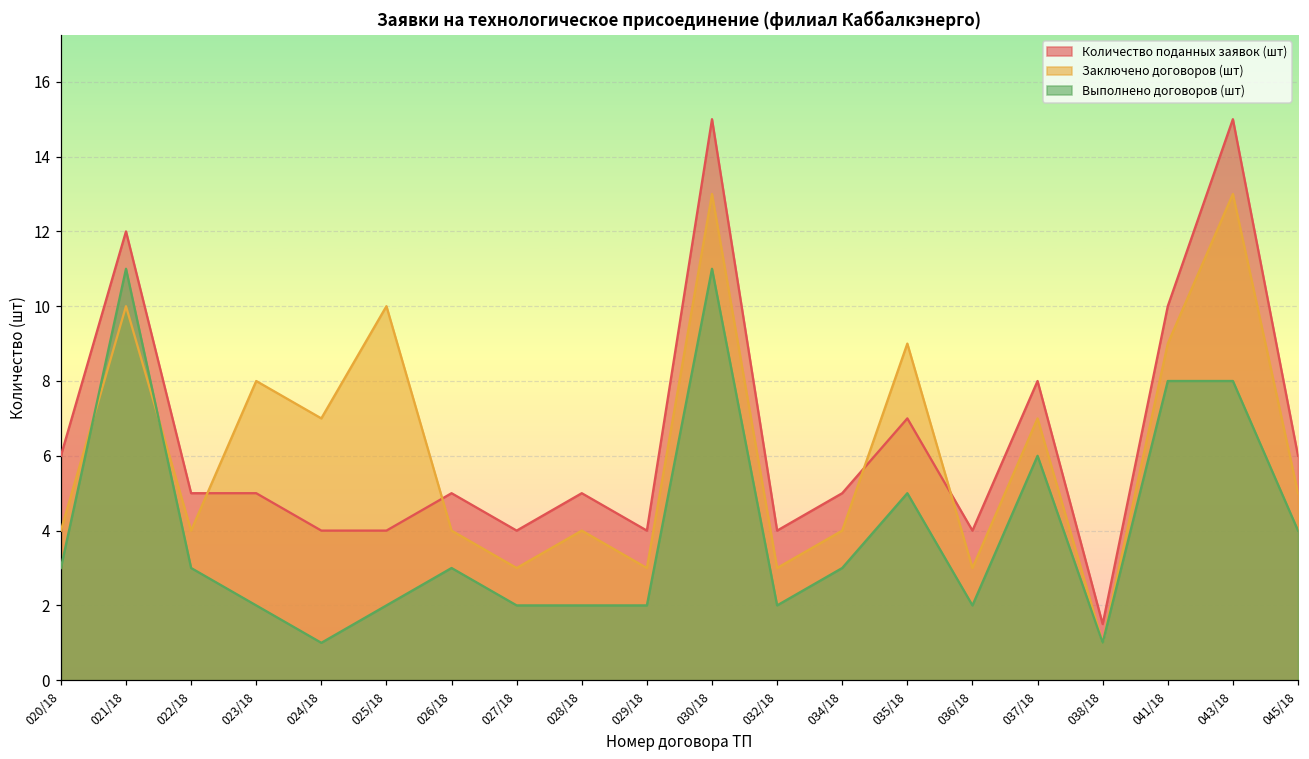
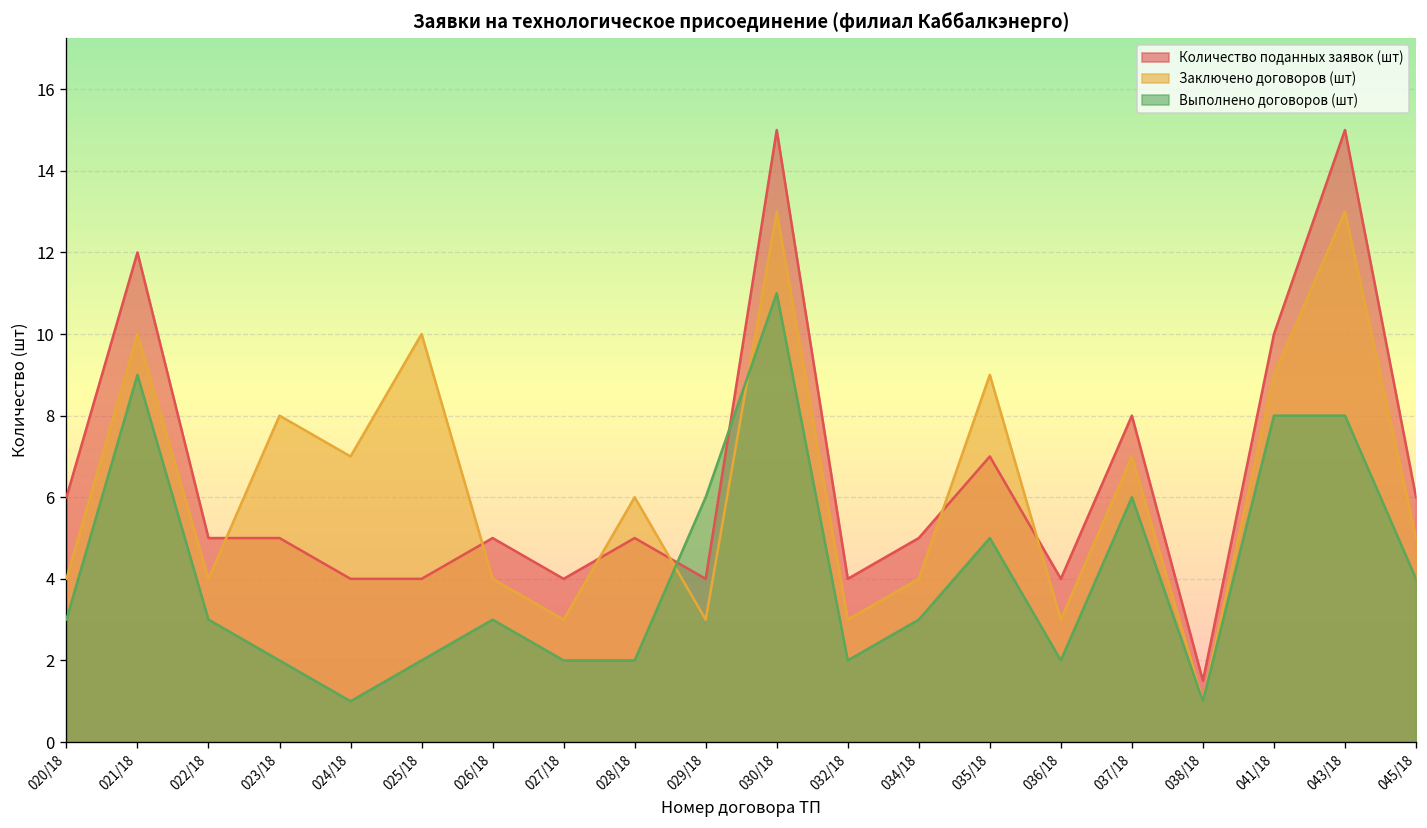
Выполнено договоров (шт), 021/18: 11 -> 9
Заключено договоров (шт), 028/18: 4 -> 6
Выполнено договоров (шт), 029/18: 2 -> 6
